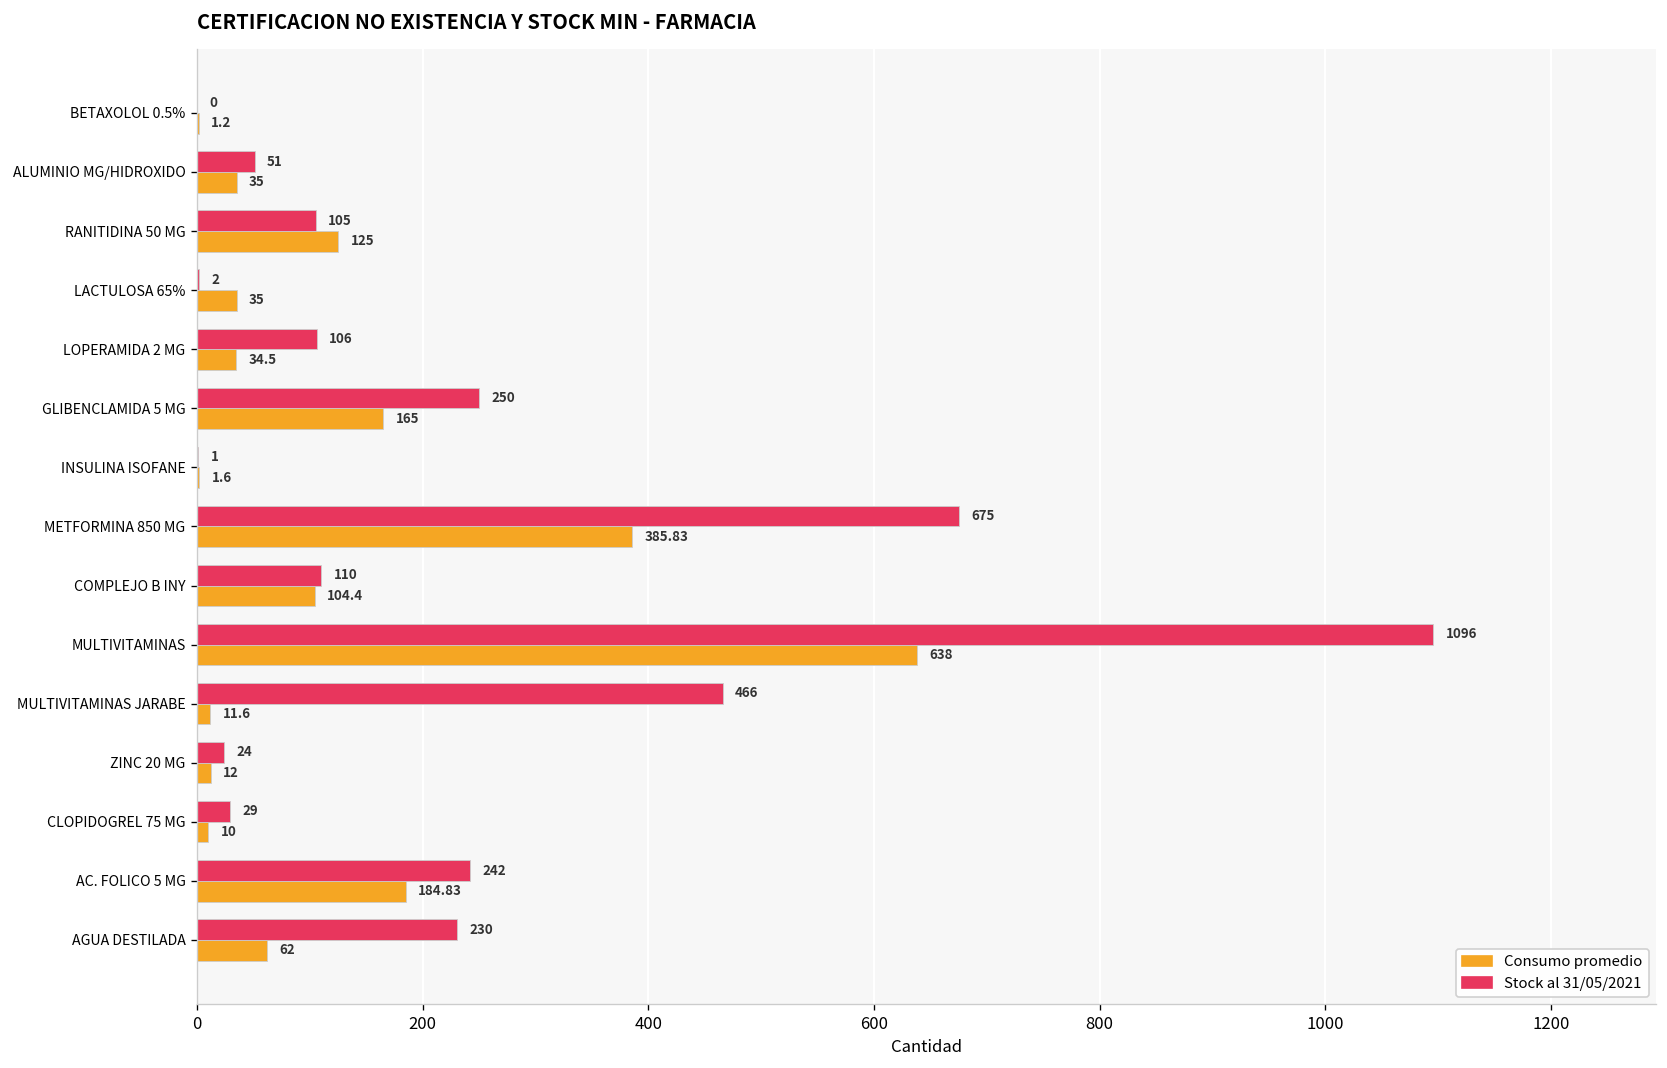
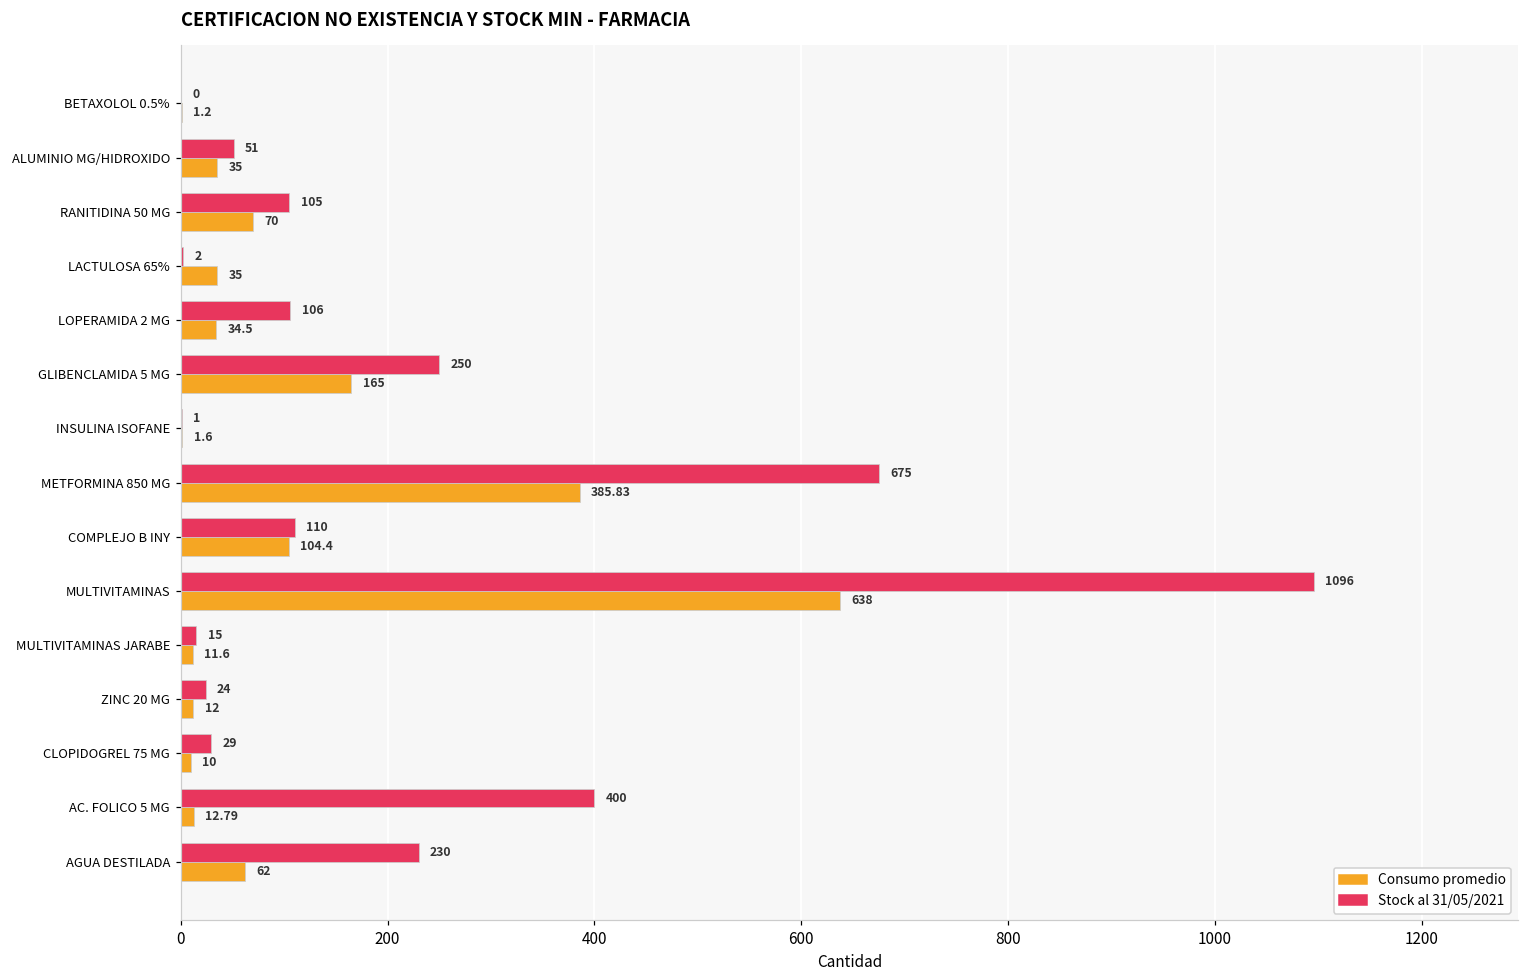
Consumo promedio, RANITIDINA 50 MG: 125 -> 70
Stock al 31/05/2021, MULTIVITAMINAS JARABE: 466 -> 15
Stock al 31/05/2021, AC. FOLICO 5 MG: 242 -> 400
Consumo promedio, AC. FOLICO 5 MG: 184.83 -> 12.79
